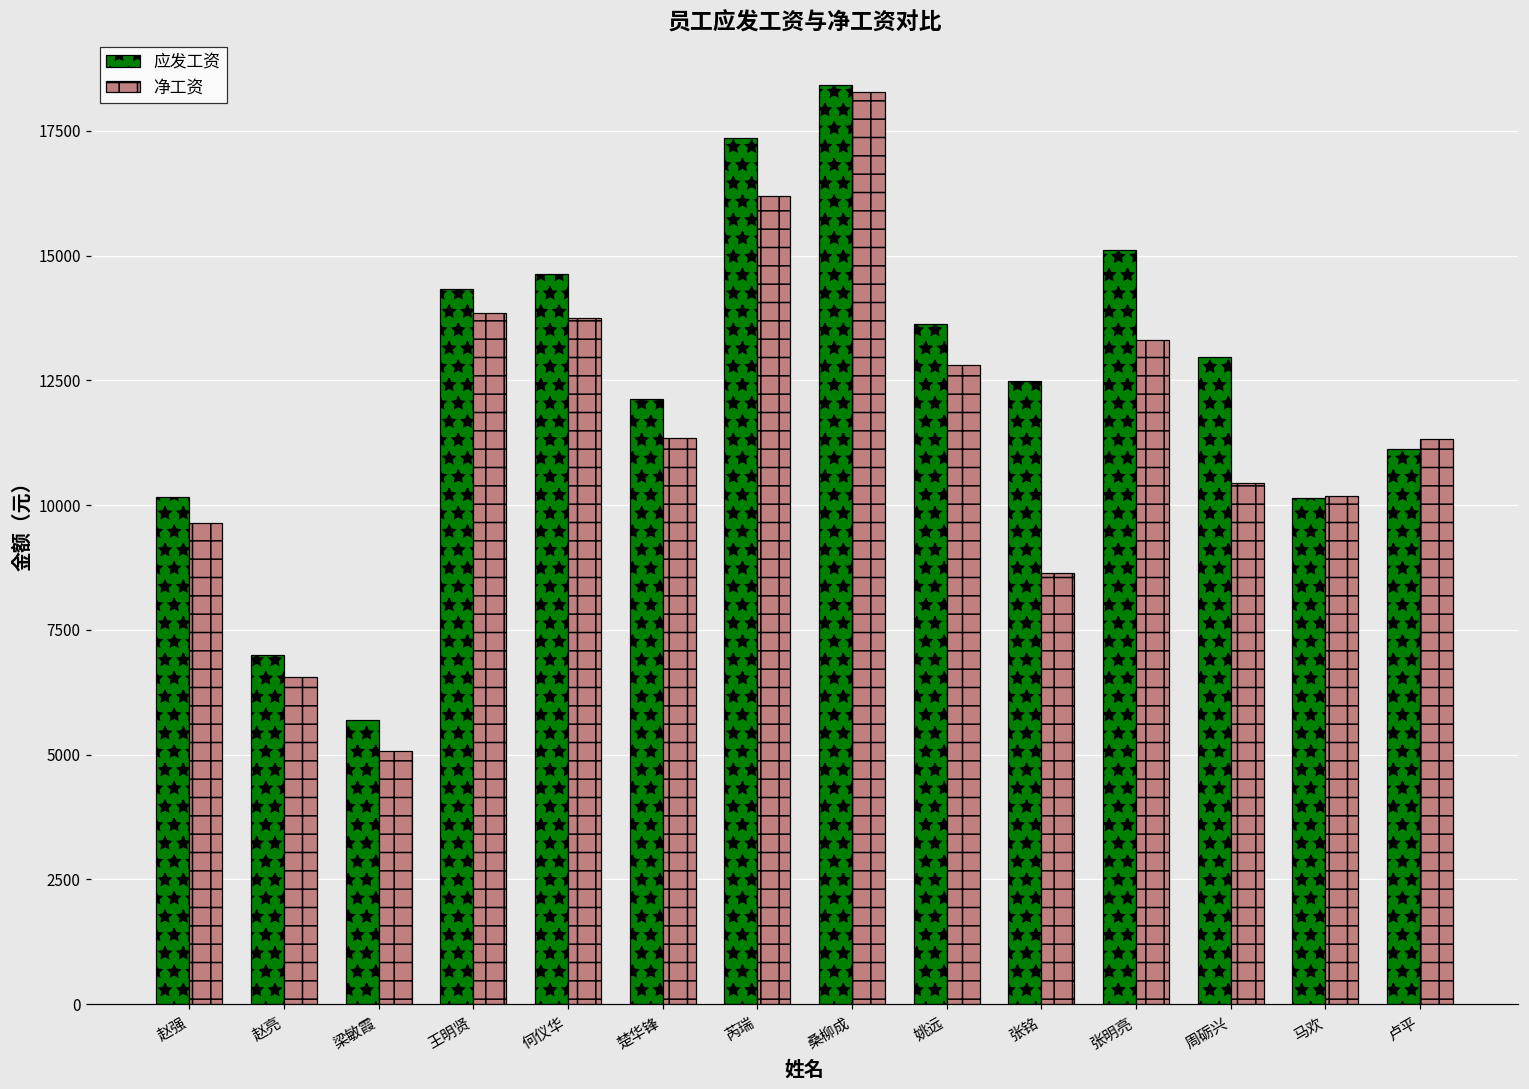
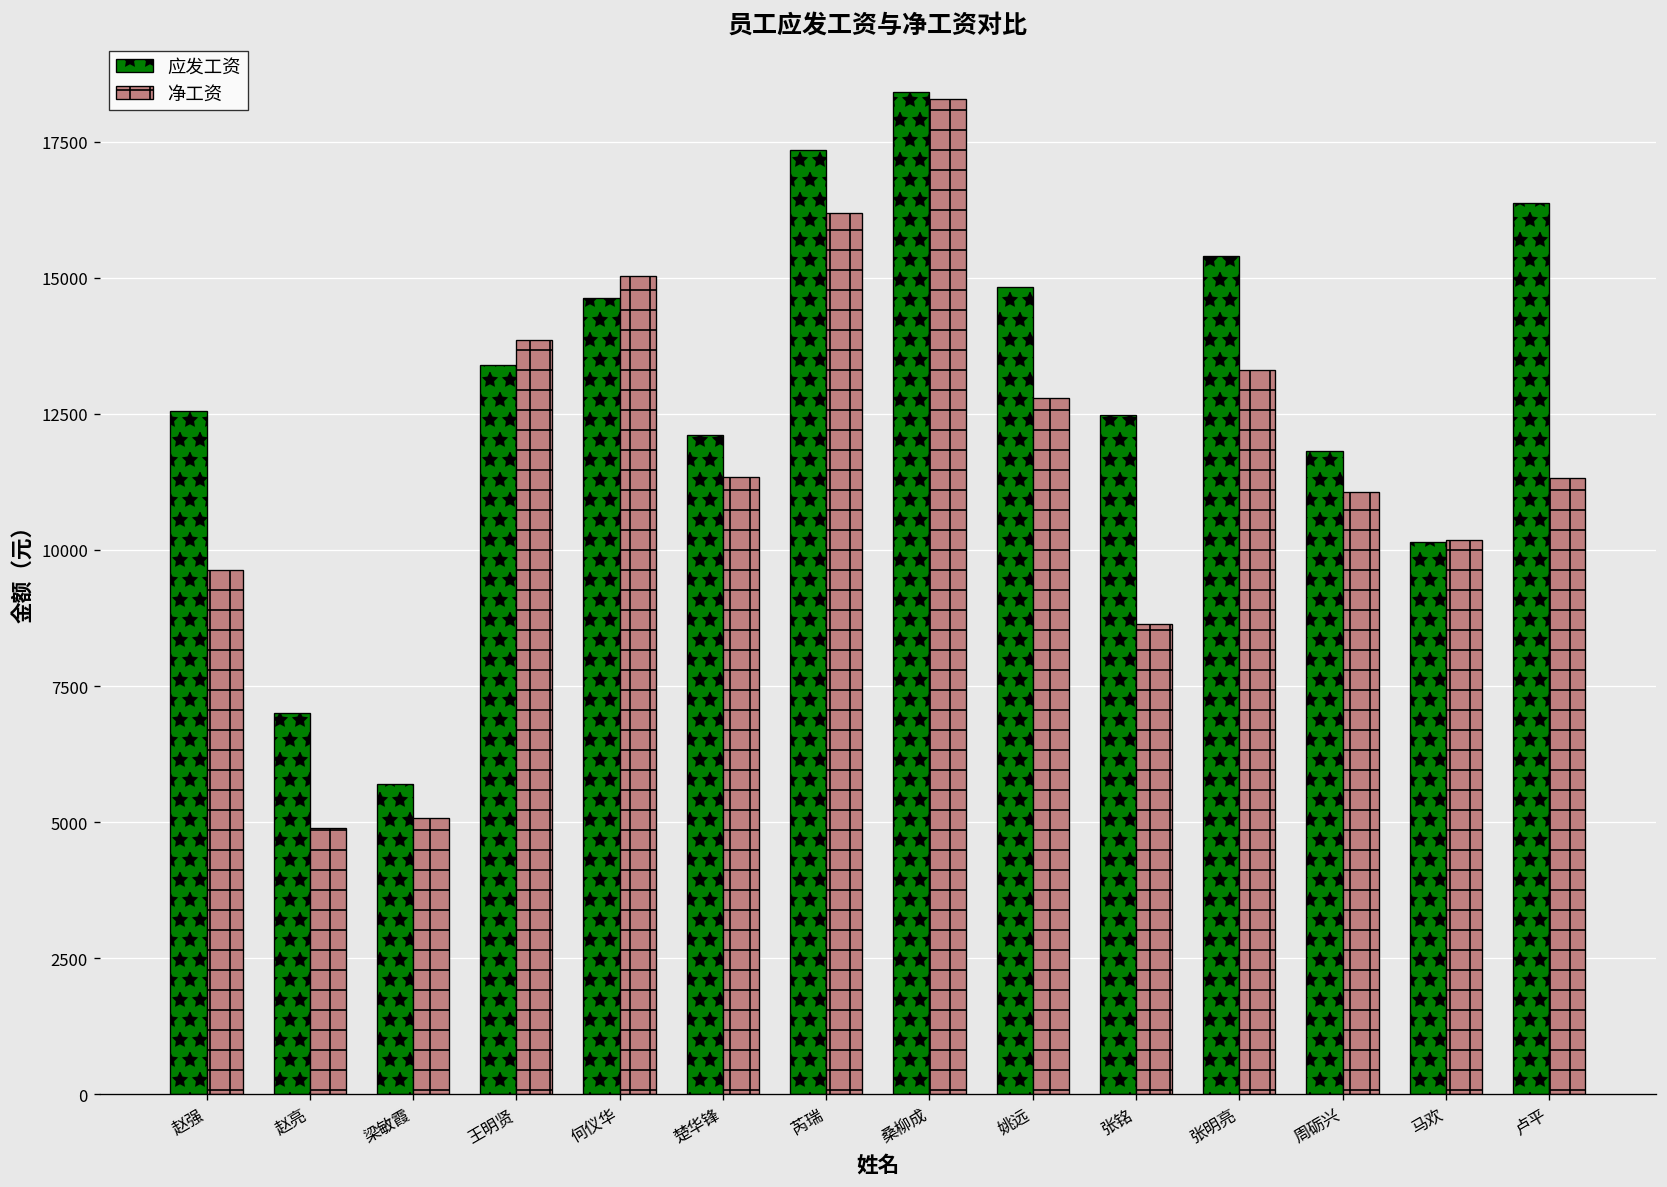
应发工资, 赵强: 10200 -> 12600
净工资, 赵亮: 6600 -> 4900
应发工资, 王明贤: 14300 -> 13400
净工资, 何仪华: 13700 -> 15000
应发工资, 姚远: 13600 -> 14800
应发工资, 张明亮: 15100 -> 15400
应发工资, 周砺兴: 13000 -> 11800
净工资, 周砺兴: 10400 -> 11100
应发工资, 卢平: 11100 -> 16400
